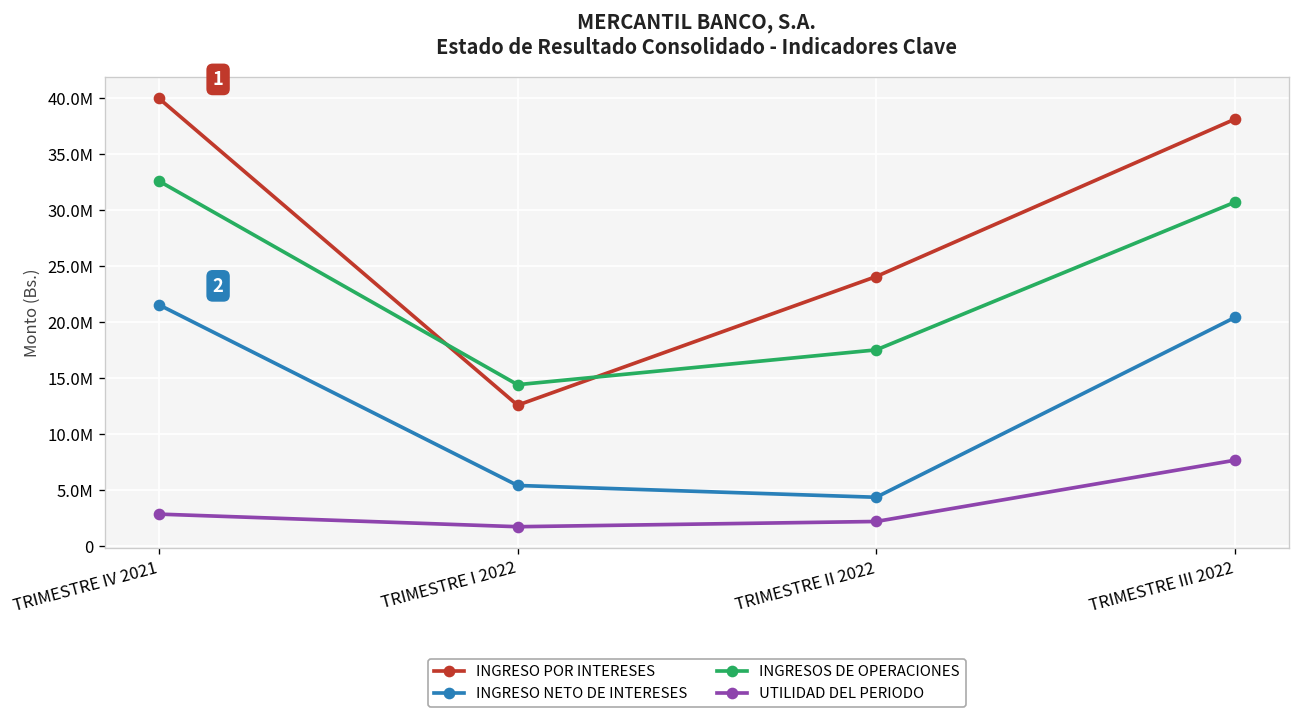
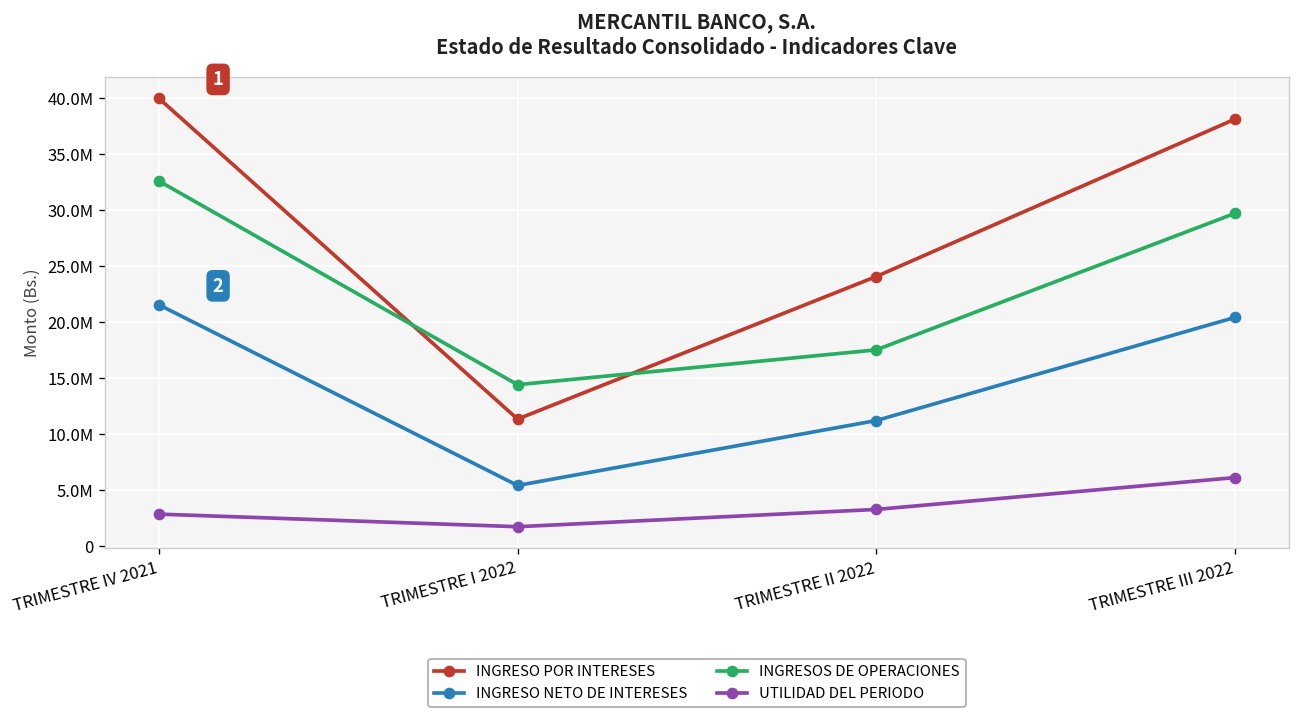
INGRESO POR INTERESES, TRIMESTRE I 2022: 13000000 -> 11000000
INGRESO NETO DE INTERESES, TRIMESTRE II 2022: 4000000 -> 11000000
UTILIDAD DEL PERIODO, TRIMESTRE II 2022: 2000000 -> 3000000
INGRESOS DE OPERACIONES, TRIMESTRE III 2022: 31000000 -> 30000000
UTILIDAD DEL PERIODO, TRIMESTRE III 2022: 8000000 -> 6000000
